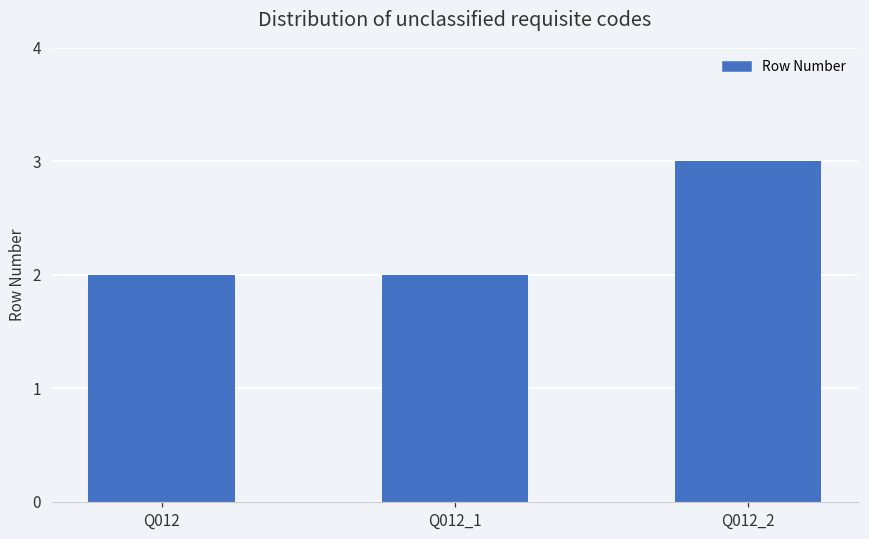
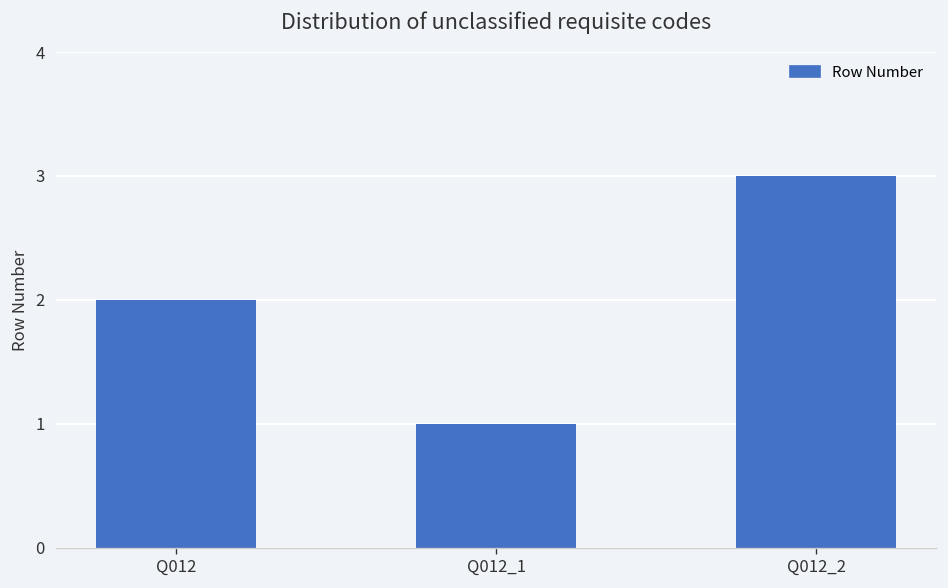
Q012_1: 2 -> 1
